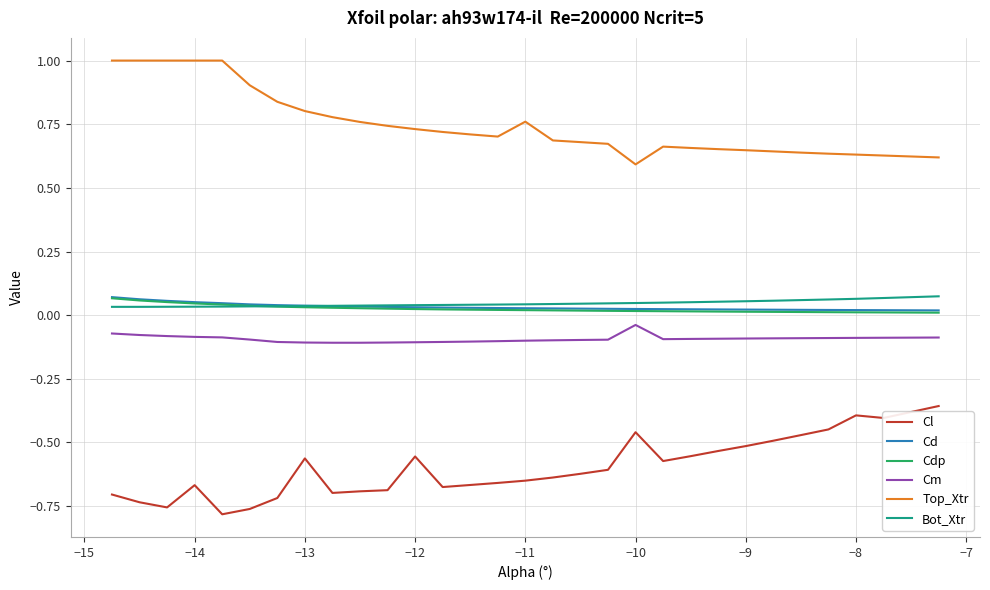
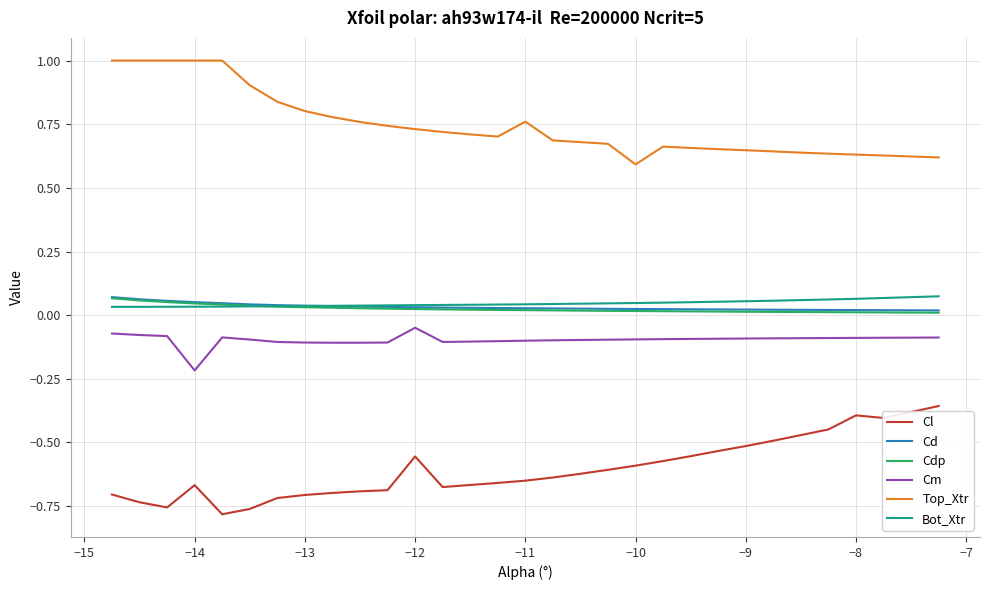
Cm, −14: -0.09 -> -0.22
Cl, −13: -0.56 -> -0.71
Cm, −12: -0.11 -> -0.05
Cl, −10: -0.46 -> -0.59
Cm, −10: -0.04 -> -0.10
